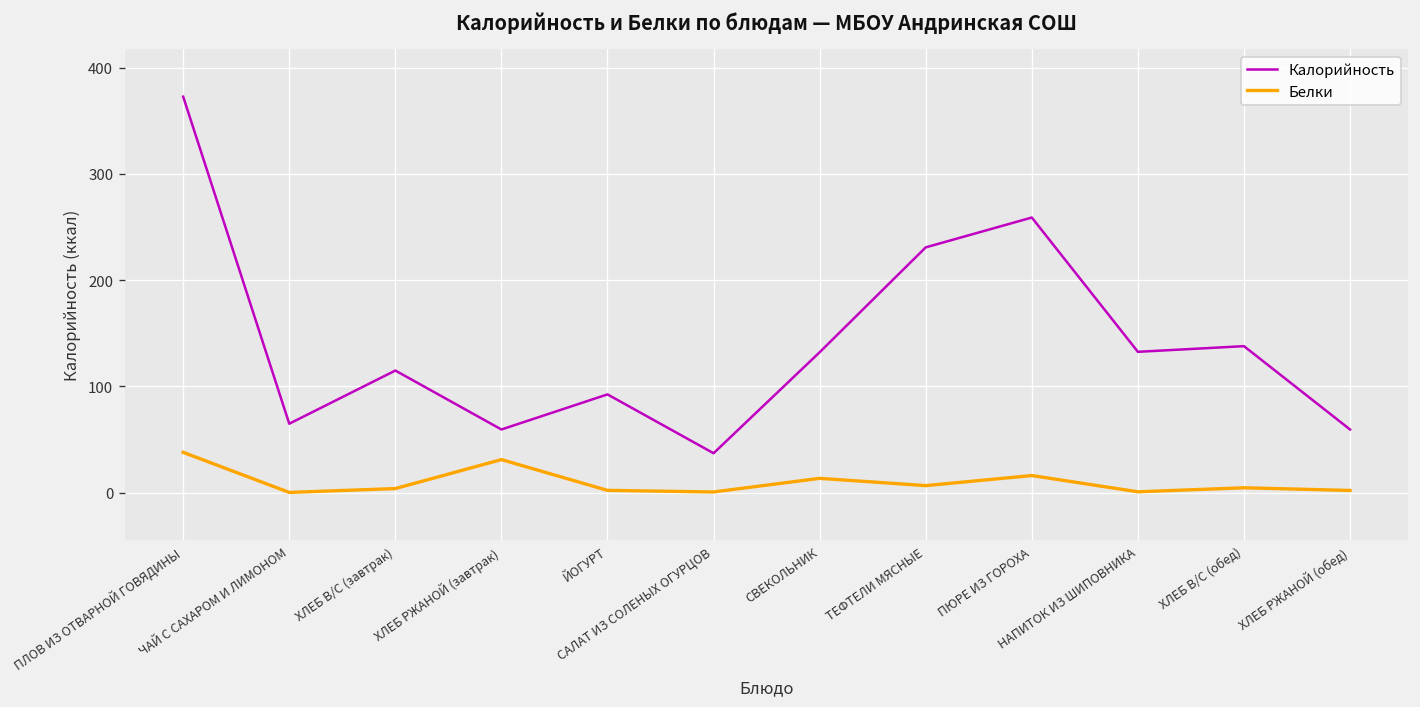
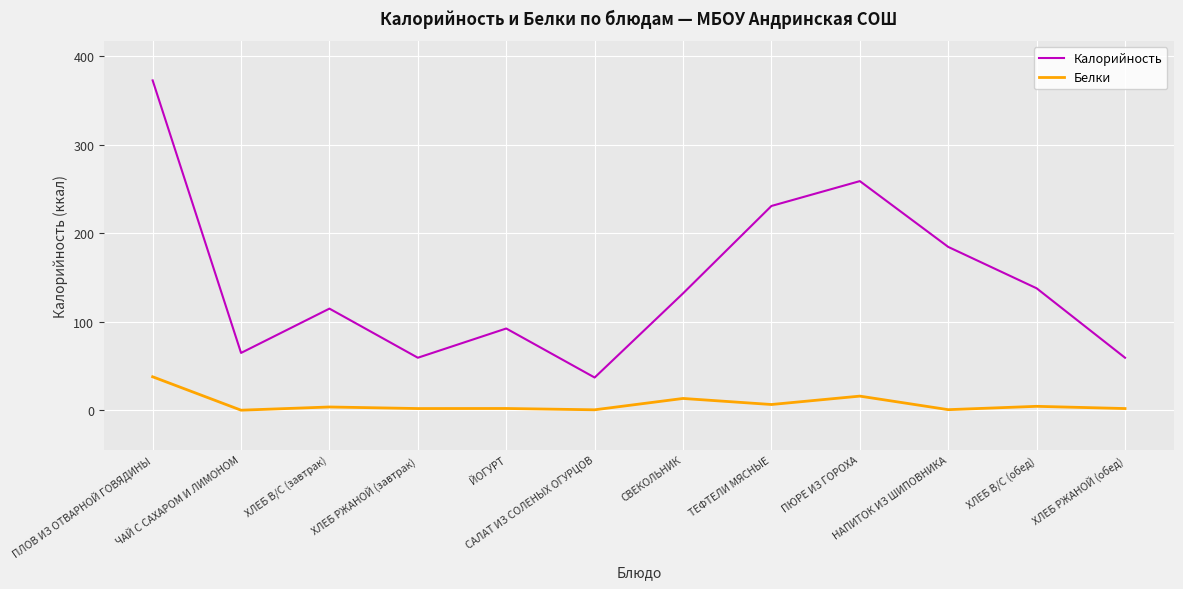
Белки, ХЛЕБ РЖАНОЙ (завтрак): 30 -> 0
Калорийность, НАПИТОК ИЗ ШИПОВНИКА: 130 -> 180
